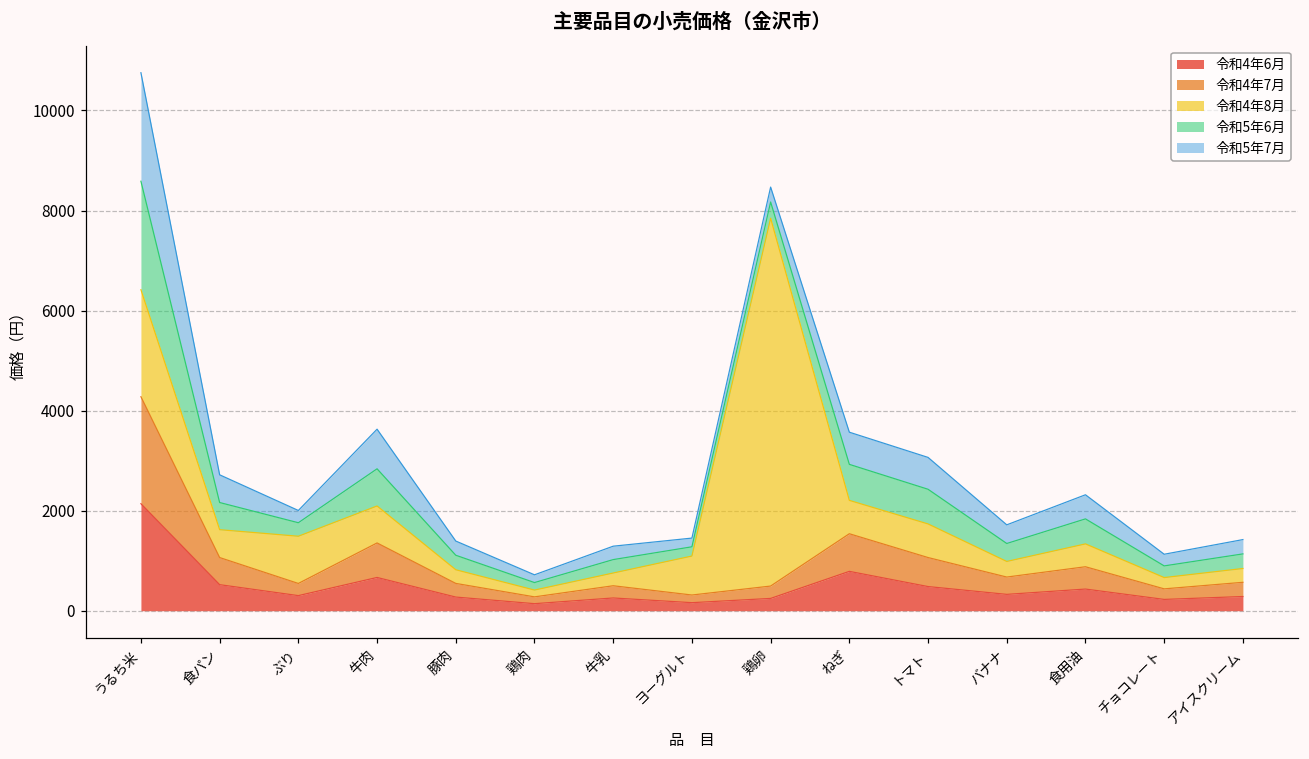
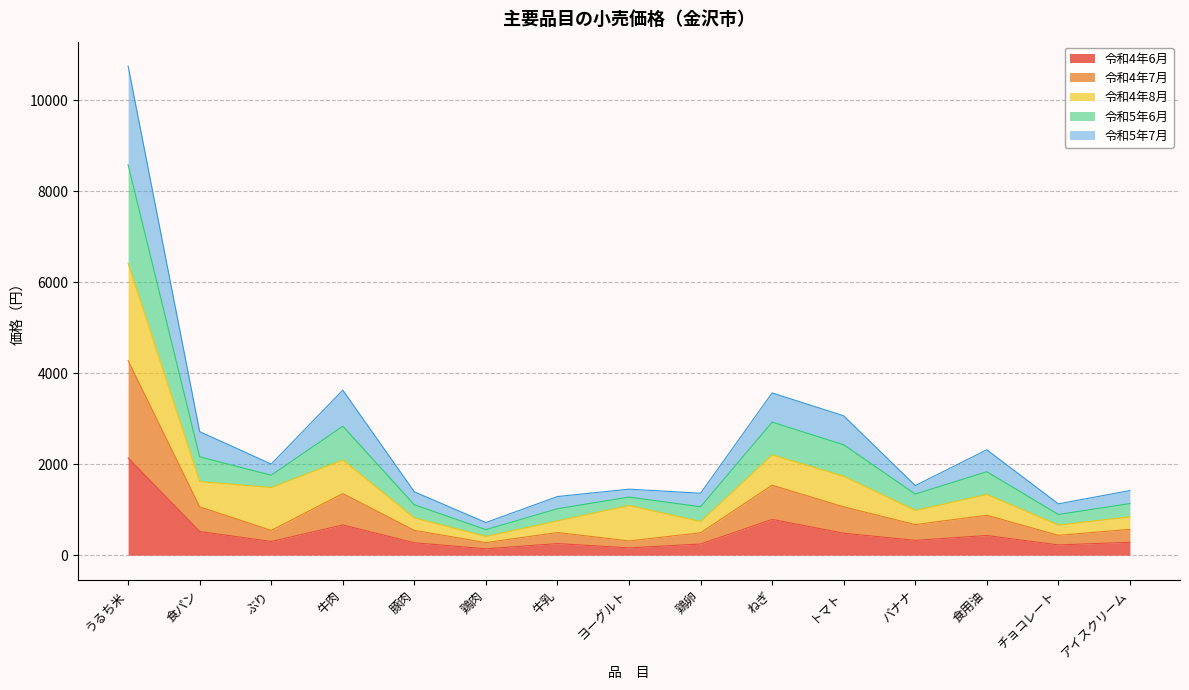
令和4年8月, 鶏卵: 7400 -> 200
令和5年7月, バナナ: 400 -> 200
